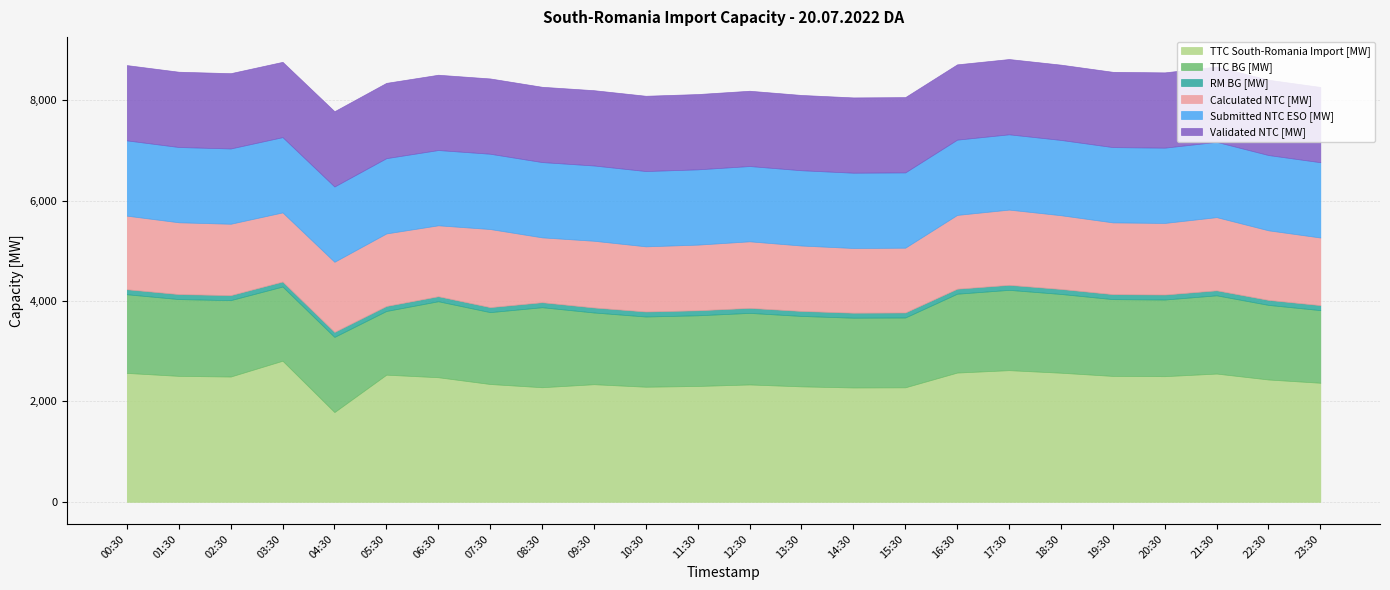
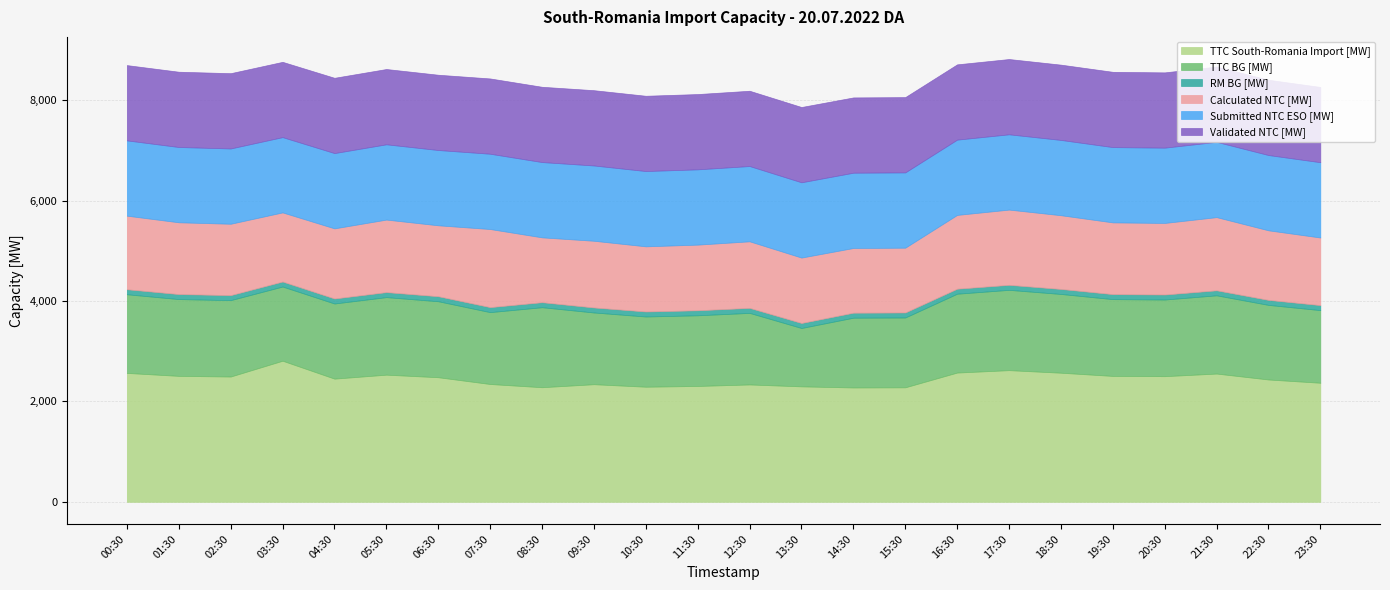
TTC South-Romania Import [MW], 04:30: 1,800 -> 2,500
TTC BG [MW], 05:30: 1,300 -> 1,500
TTC BG [MW], 13:30: 1,400 -> 1,200
